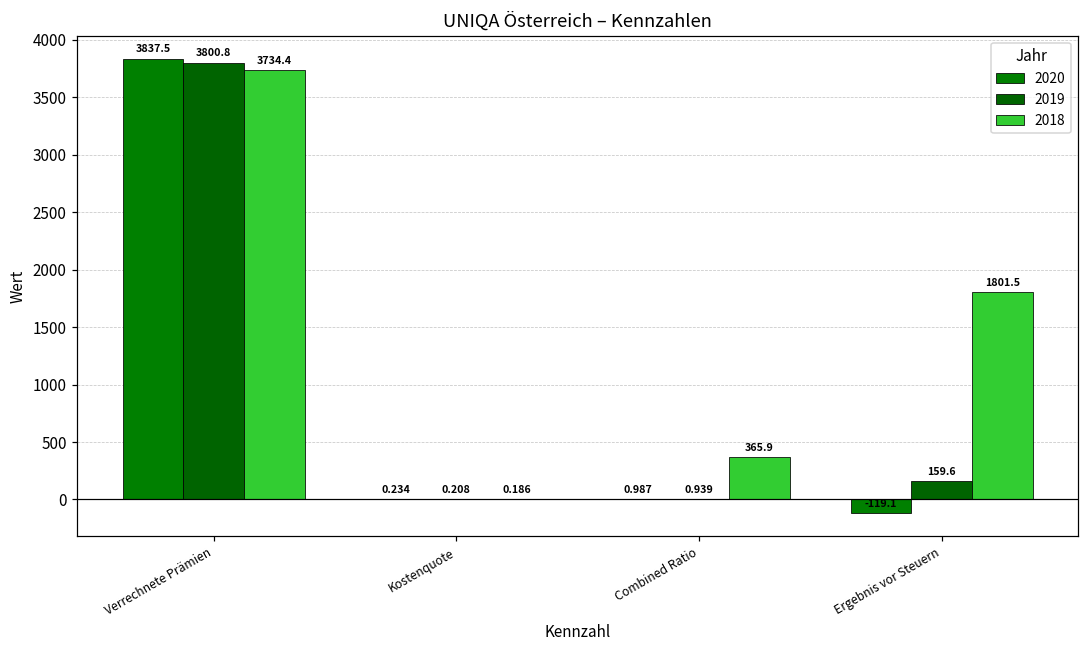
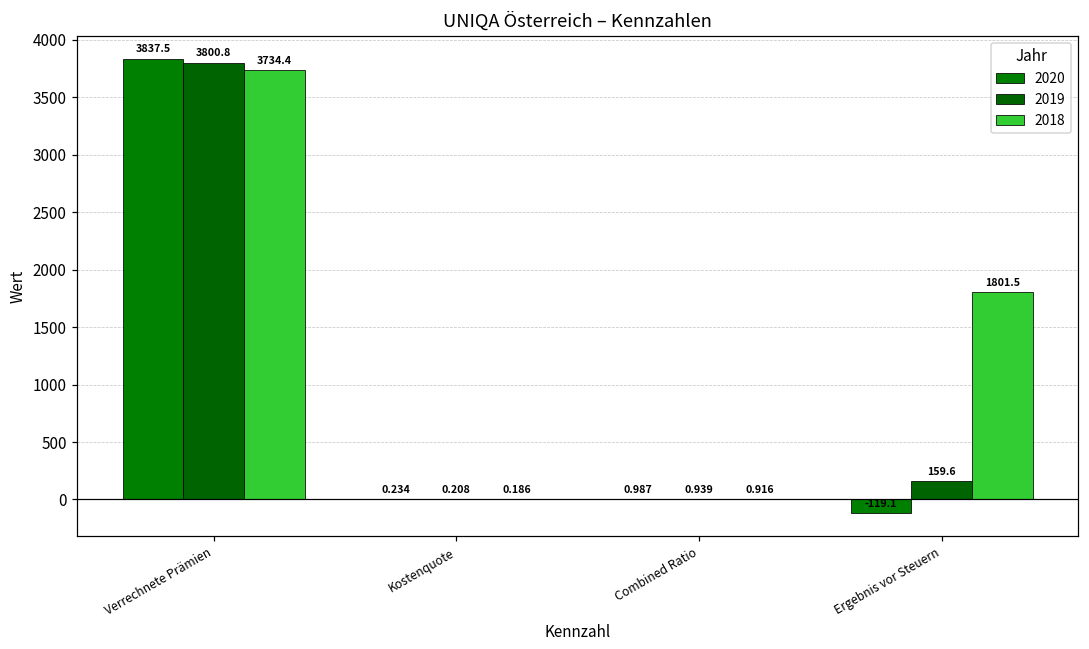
2018, Combined Ratio: 365.9 -> 0.916
